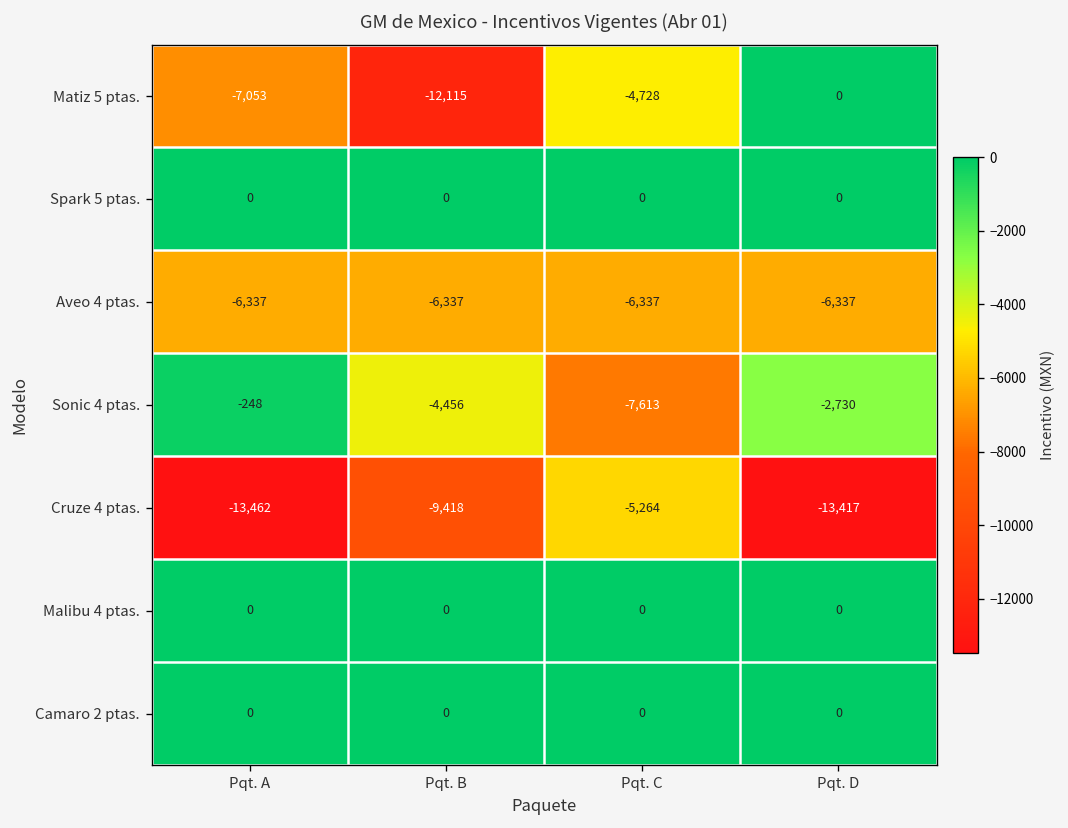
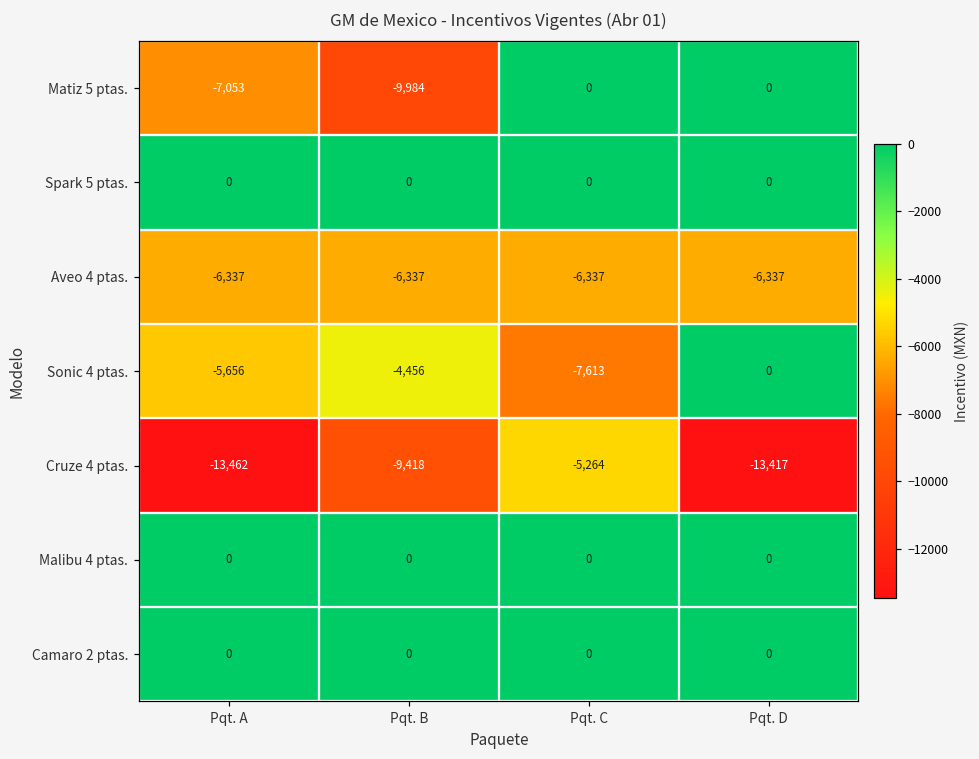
Matiz 5 ptas., Pqt. B: -12,115 -> -9,984
Matiz 5 ptas., Pqt. C: -4,728 -> 0
Sonic 4 ptas., Pqt. A: -248 -> -5,656
Sonic 4 ptas., Pqt. D: -2,730 -> 0
